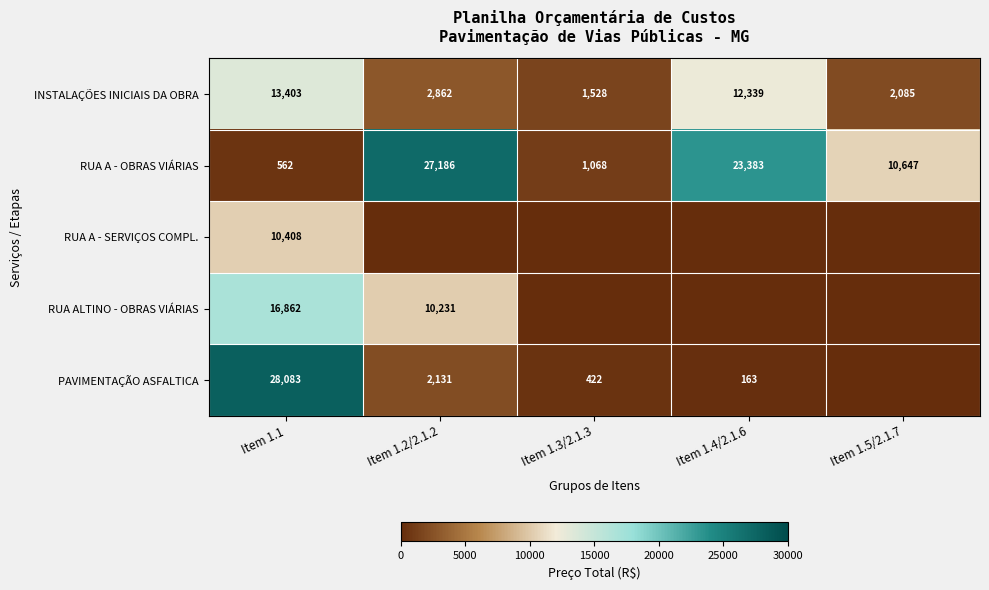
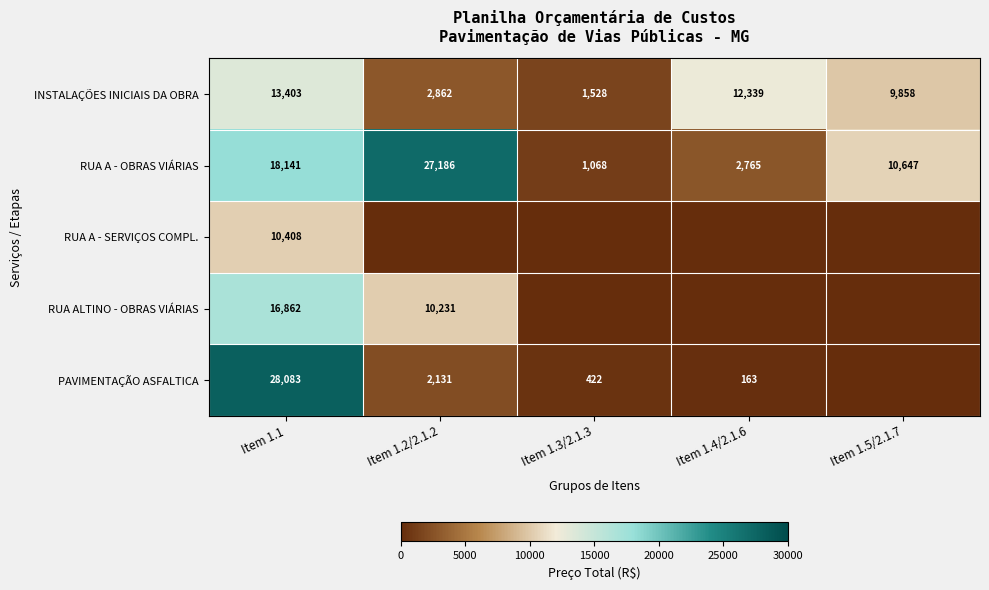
INSTALAÇÕES INICIAIS DA OBRA, Item 1.5/2.1.7: 2,085 -> 9,858
RUA A - OBRAS VIÁRIAS, Item 1.1: 562 -> 18,141
RUA A - OBRAS VIÁRIAS, Item 1.4/2.1.6: 23,383 -> 2,765
